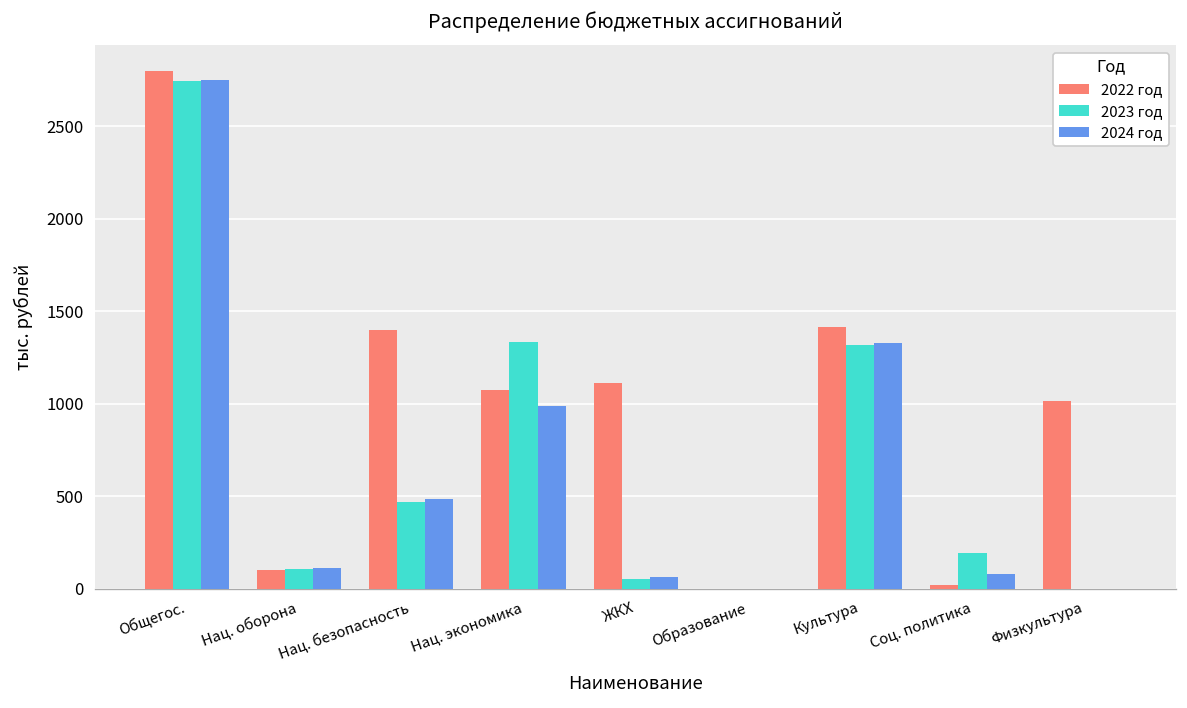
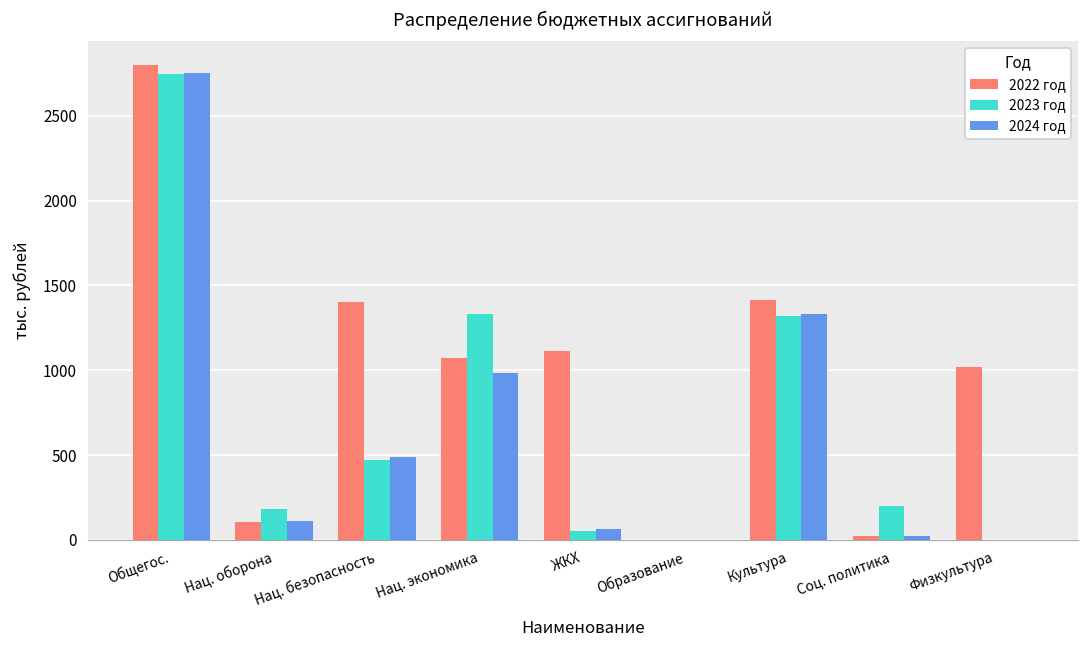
2023 год, Нац. оборона: 110 -> 180
2024 год, Соц. политика: 80 -> 20
